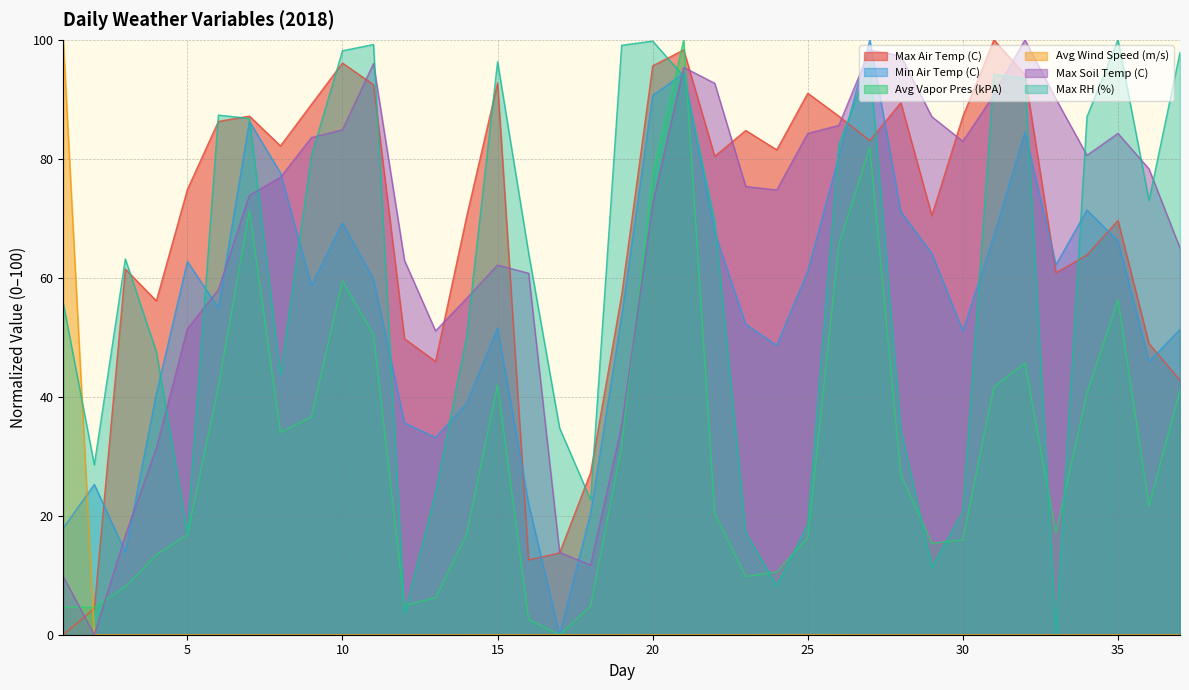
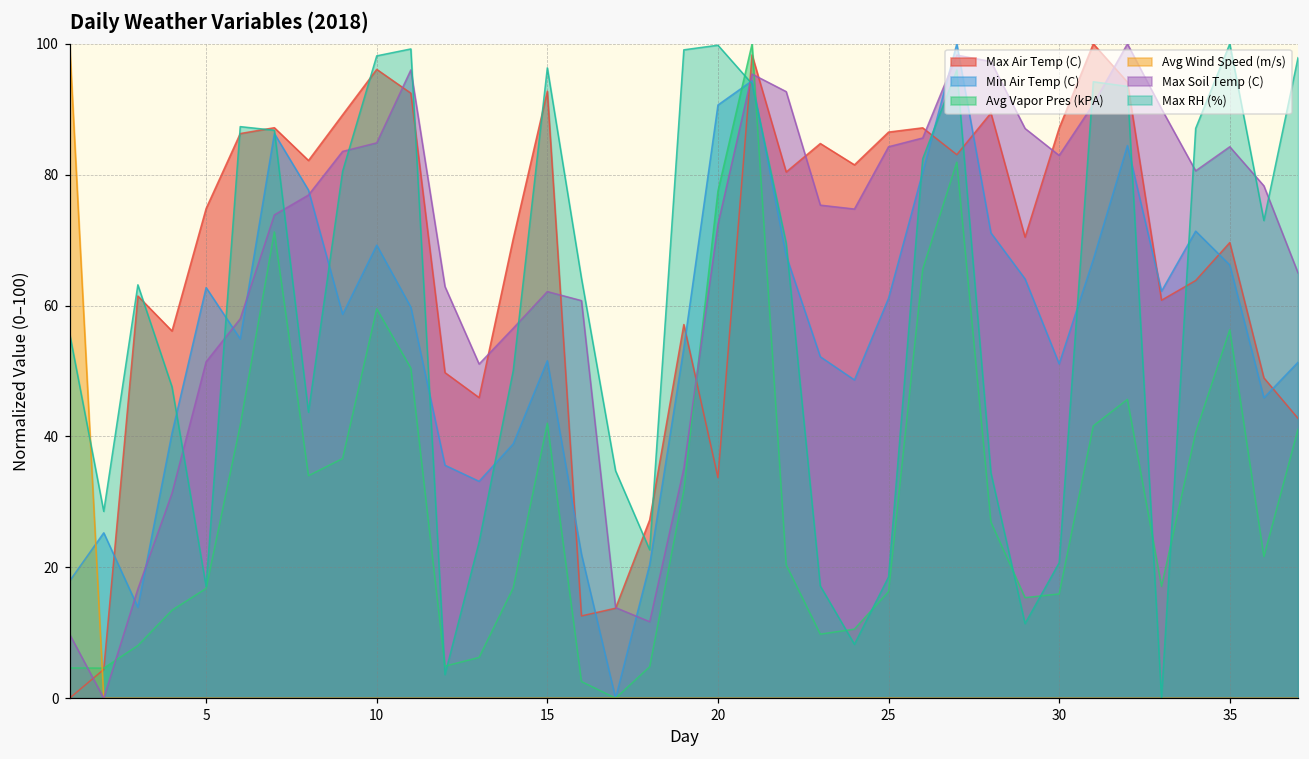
Max Air Temp (C), 20: 96 -> 34
Max Air Temp (C), 25: 91 -> 87
